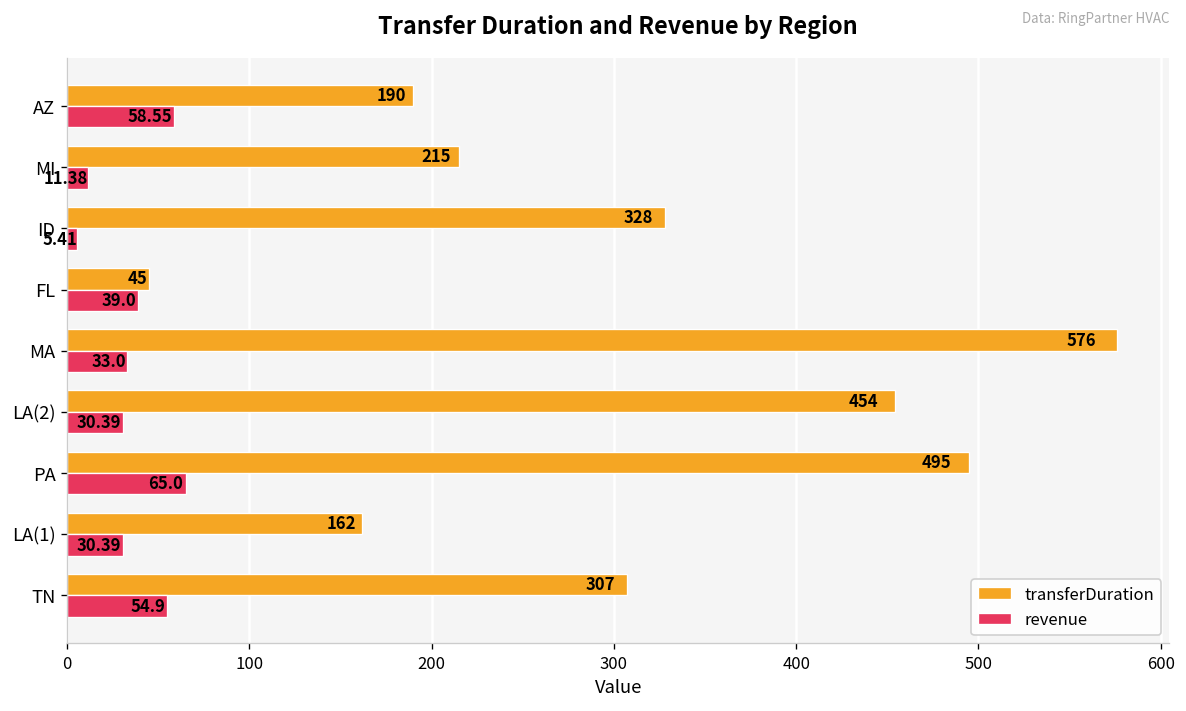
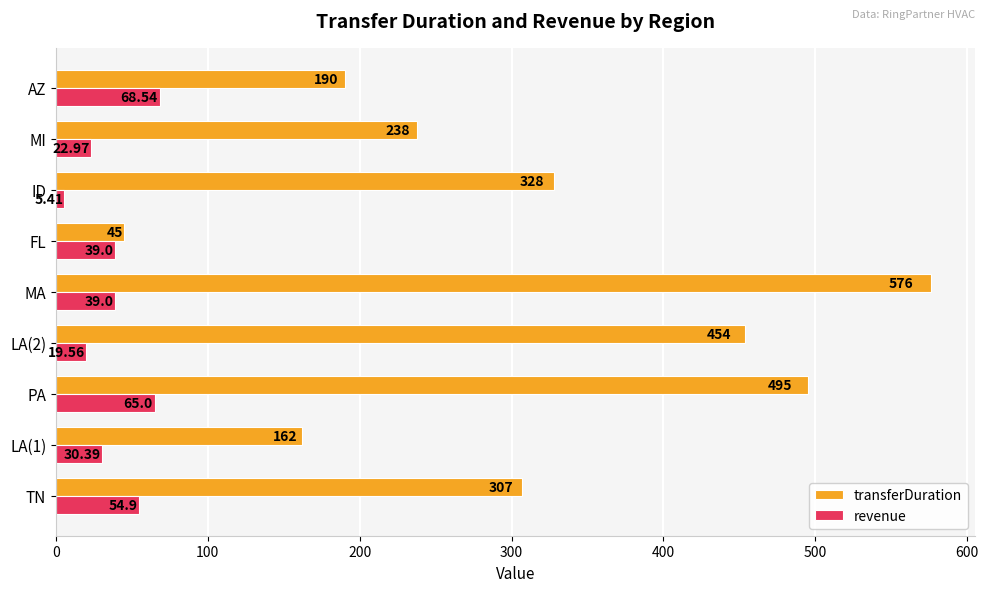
revenue, AZ: 58.55 -> 68.54
transferDuration, MI: 215 -> 238
revenue, MI: 11.38 -> 22.97
revenue, MA: 33.0 -> 39.0
revenue, LA(2): 30.39 -> 19.56
